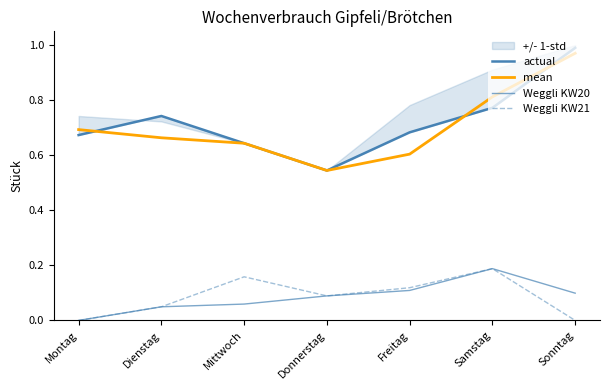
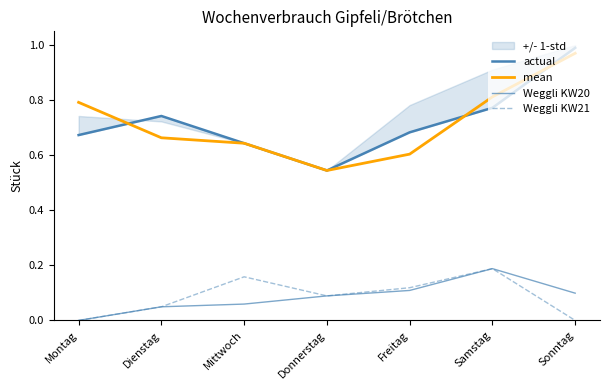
mean, Montag: 0.69 -> 0.79
